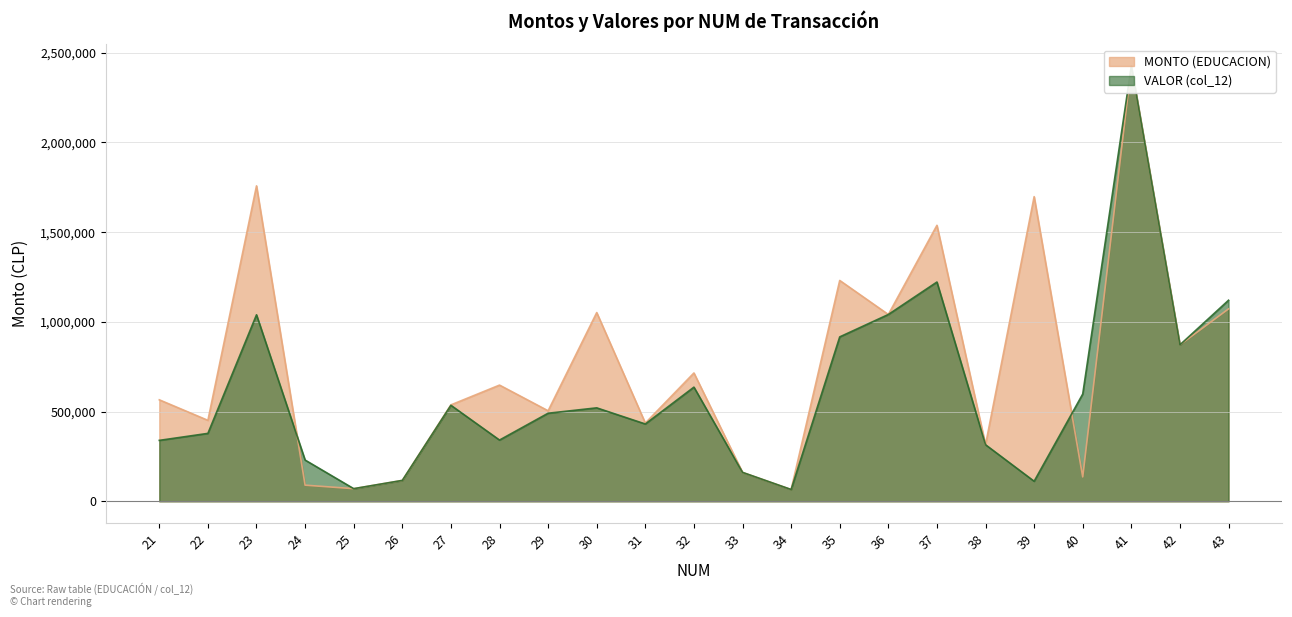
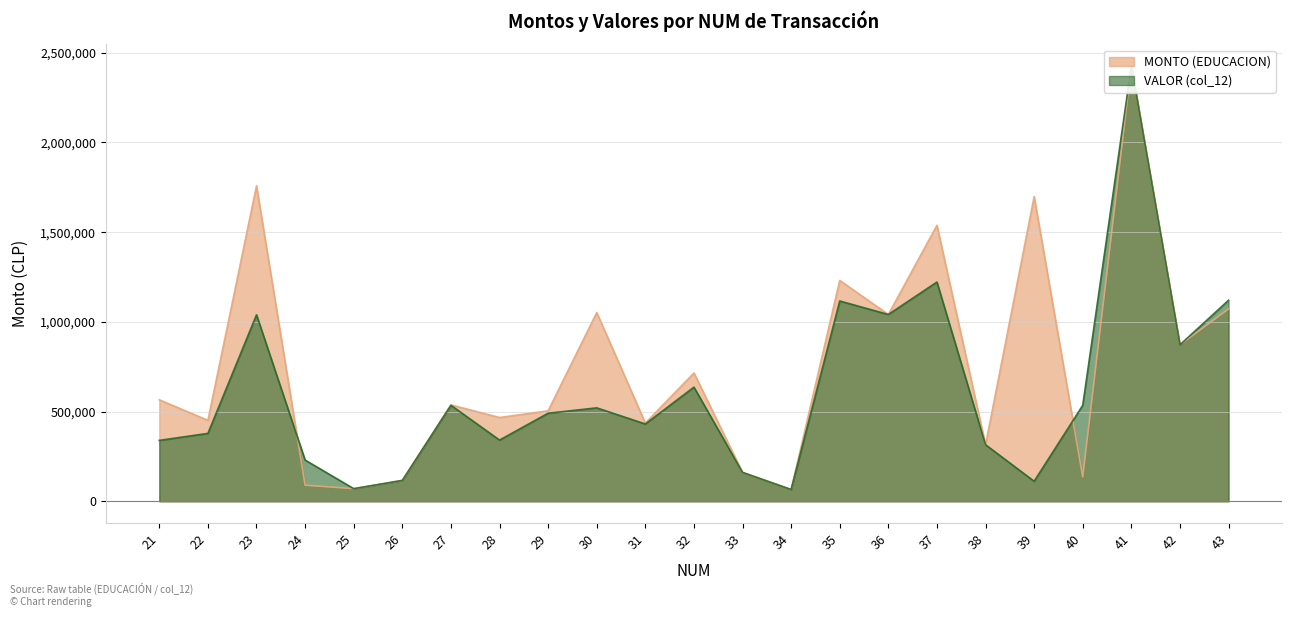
MONTO (EDUCACION), 28: 650,000 -> 470,000
VALOR (col_12), 35: 920,000 -> 1,120,000
VALOR (col_12), 40: 600,000 -> 540,000
